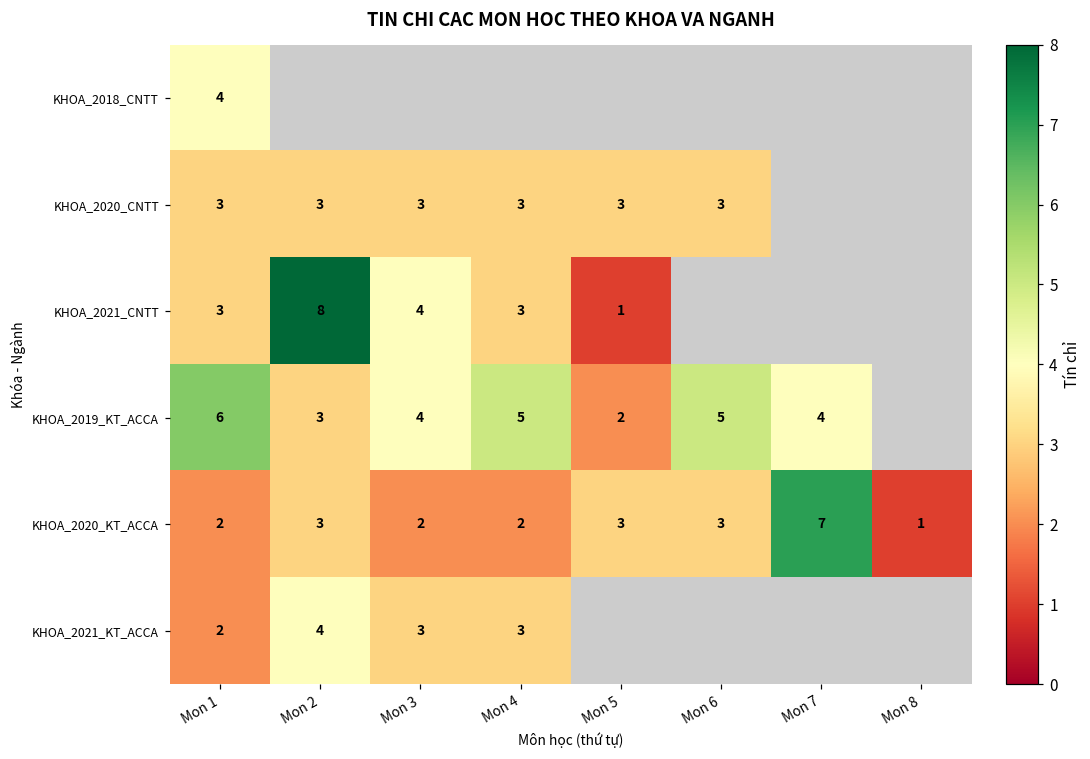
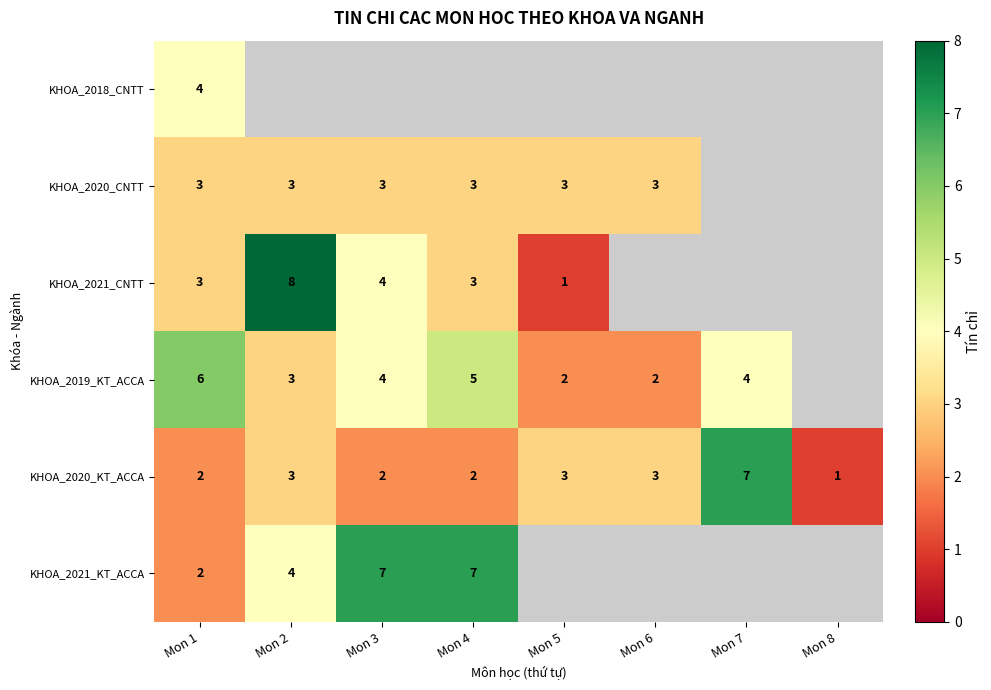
KHOA_2019_KT_ACCA, Mon 6: 5 -> 2
KHOA_2021_KT_ACCA, Mon 3: 3 -> 7
KHOA_2021_KT_ACCA, Mon 4: 3 -> 7
